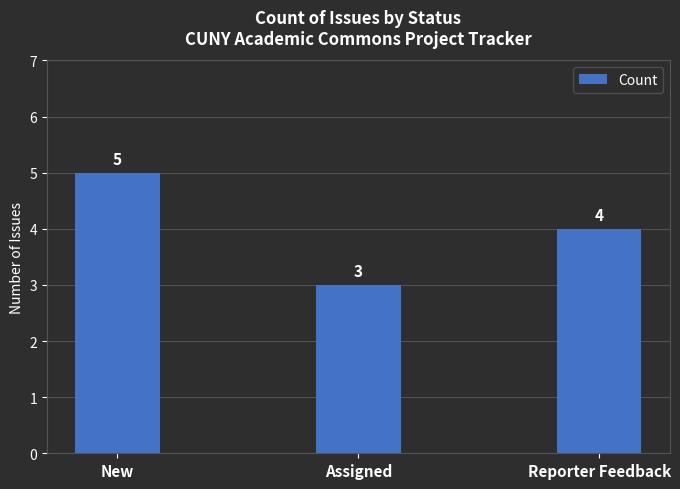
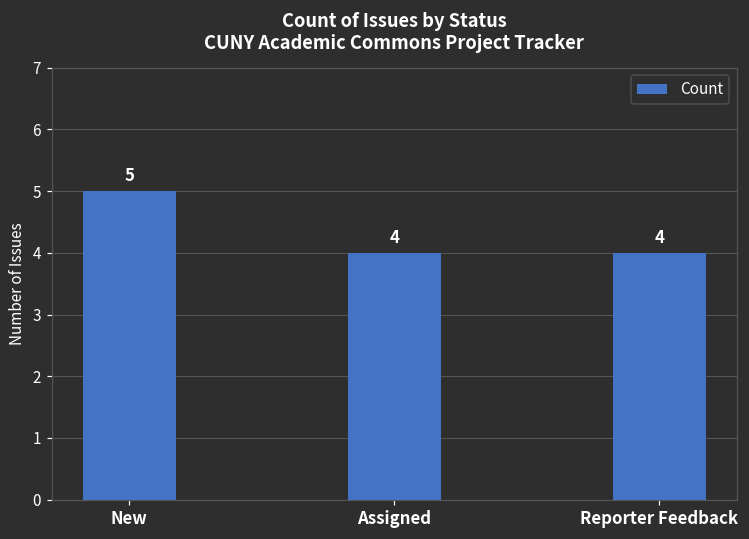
Assigned: 3 -> 4
